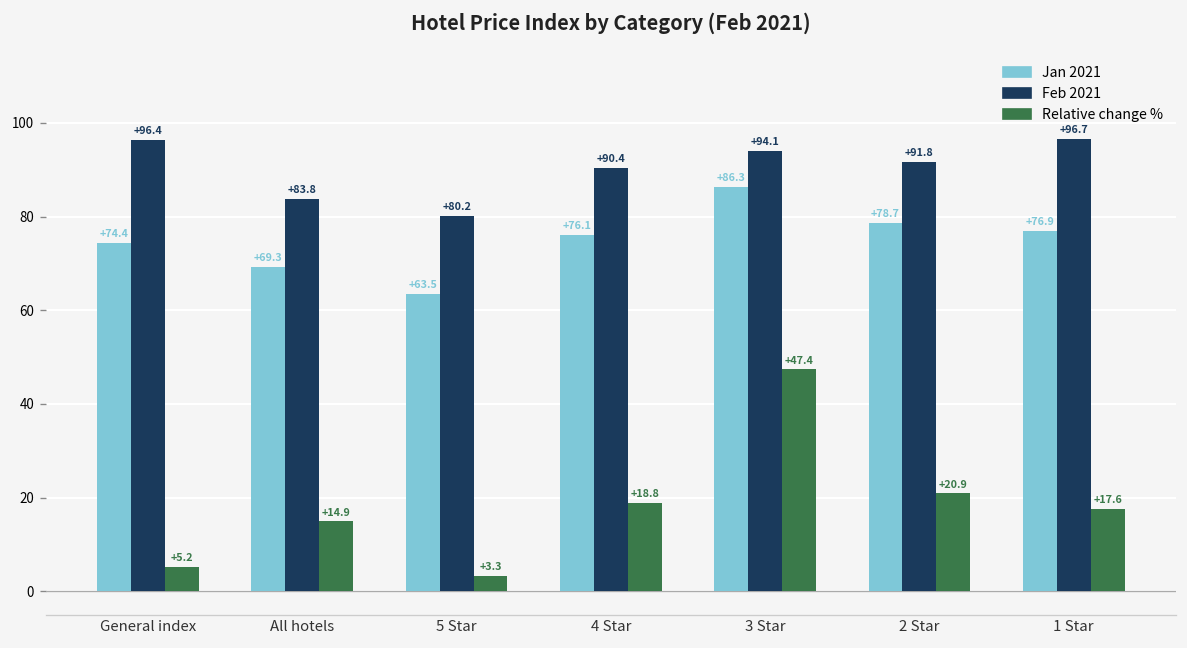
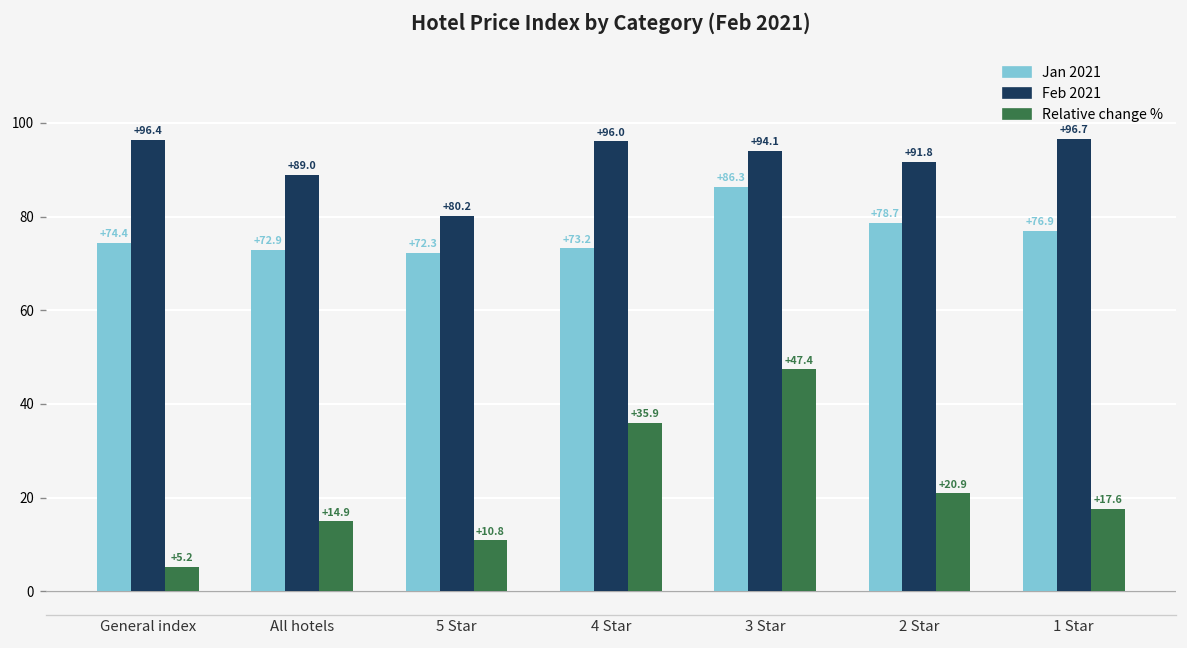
Jan 2021, All hotels: +69.3 -> +72.9
Feb 2021, All hotels: +83.8 -> +89.0
Jan 2021, 5 Star: +63.5 -> +72.3
Relative change %, 5 Star: +3.3 -> +10.8
Jan 2021, 4 Star: +76.1 -> +73.2
Feb 2021, 4 Star: +90.4 -> +96.0
Relative change %, 4 Star: +18.8 -> +35.9
